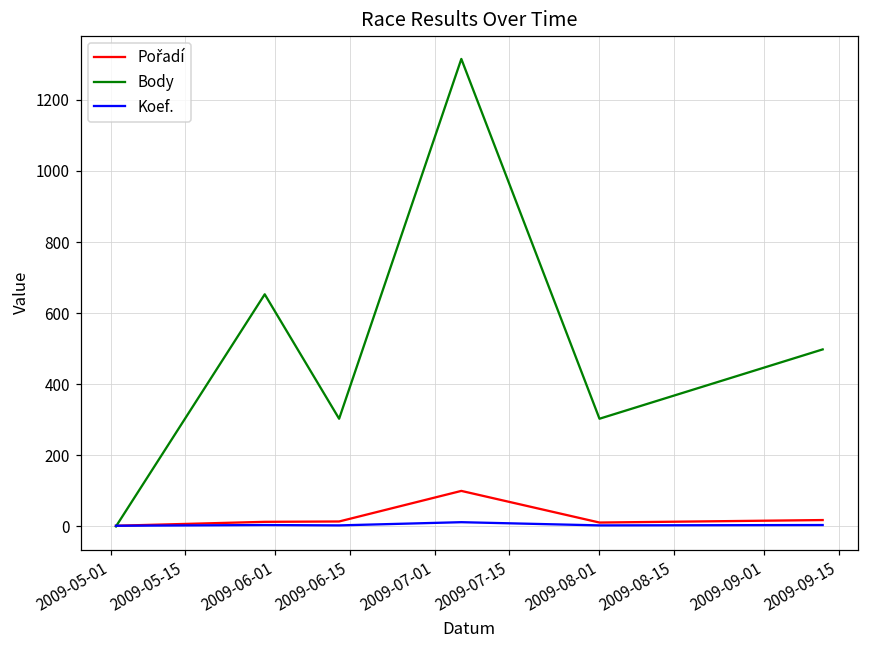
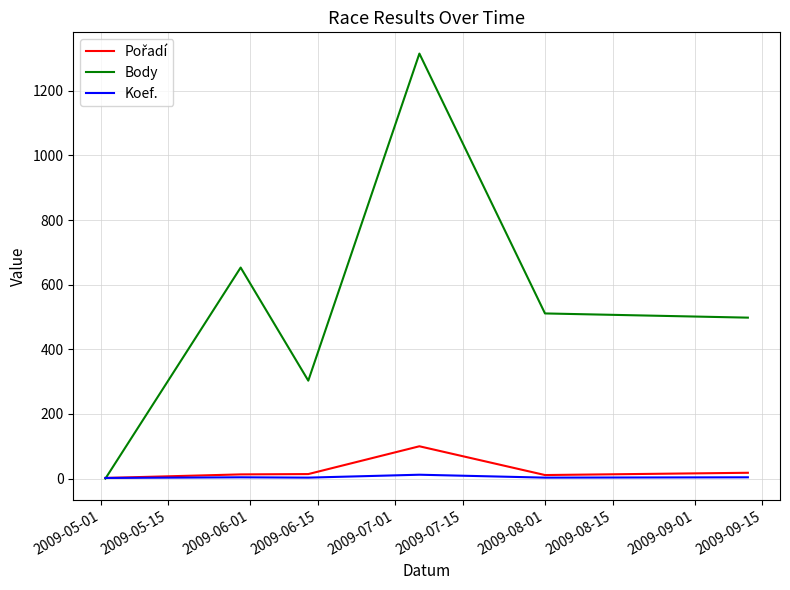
Body, 2009-08-01: 300 -> 510
